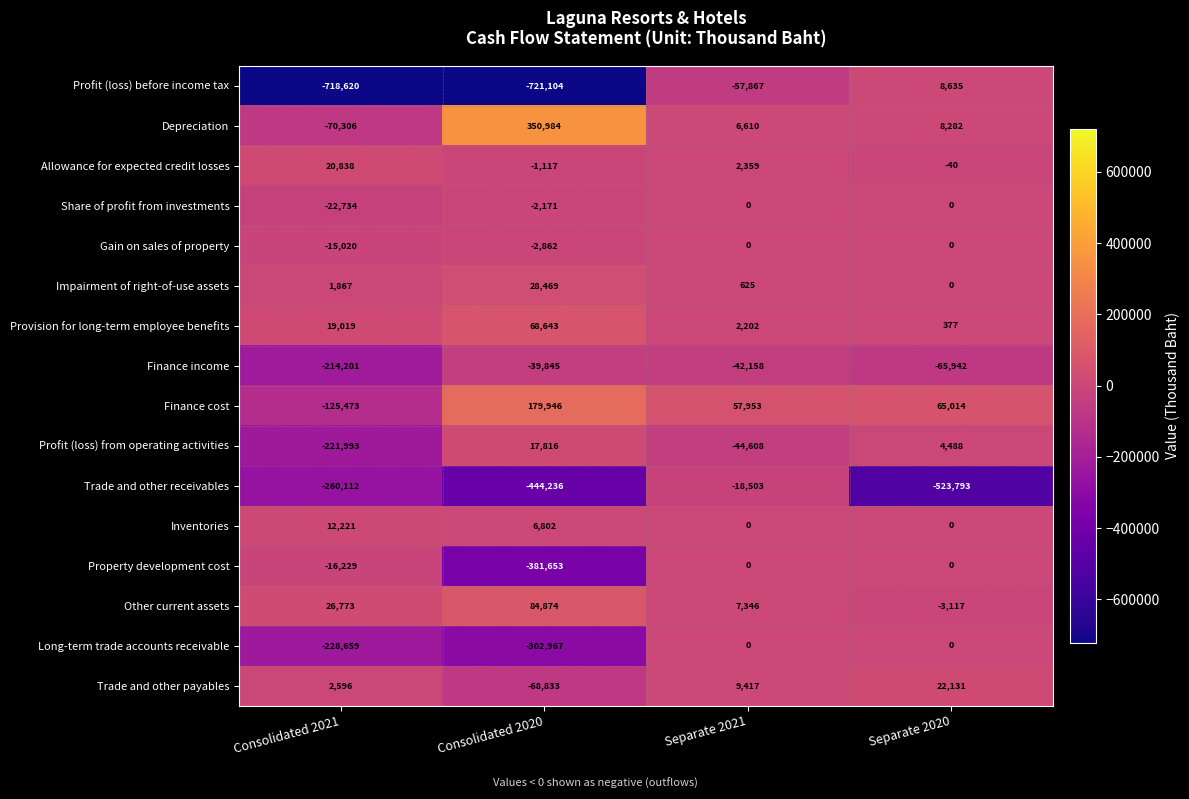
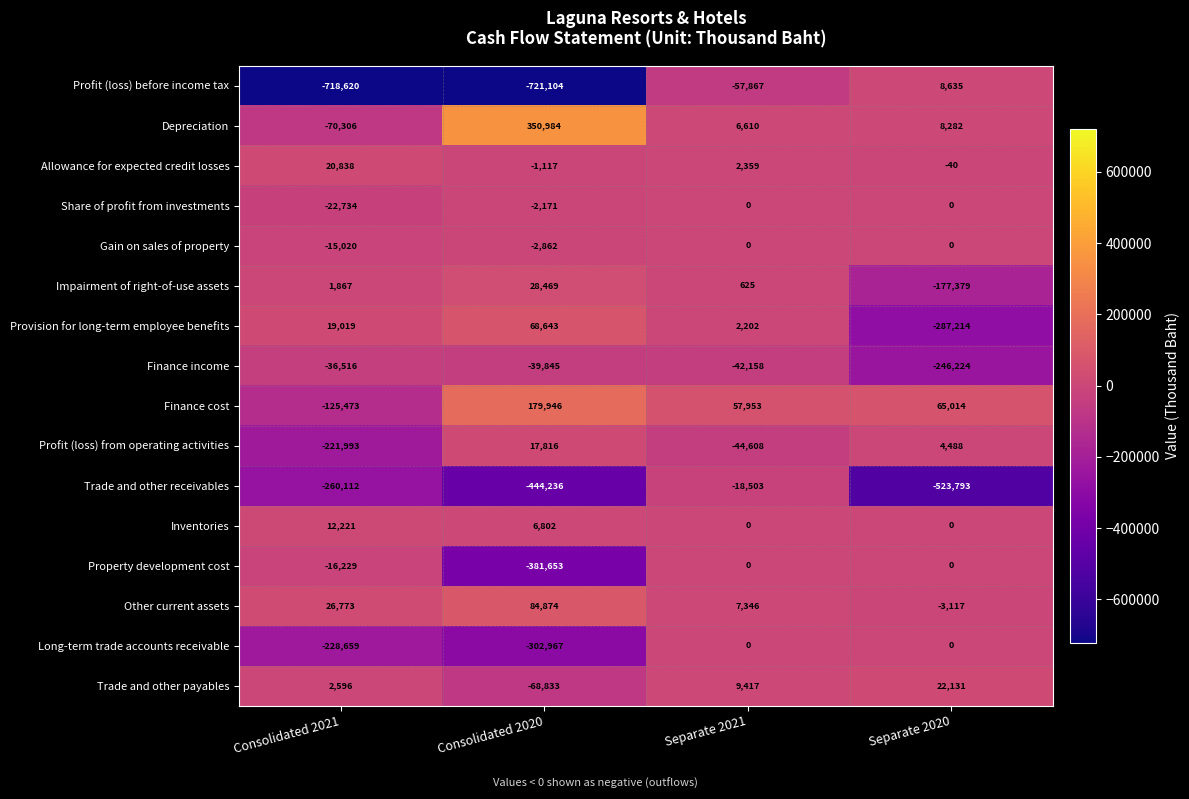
Impairment of right-of-use assets, Separate 2020: 0 -> -177,379
Provision for long-term employee benefits, Separate 2020: 377 -> -287,214
Finance income, Consolidated 2021: -214,201 -> -36,516
Finance income, Separate 2020: -65,942 -> -246,224
